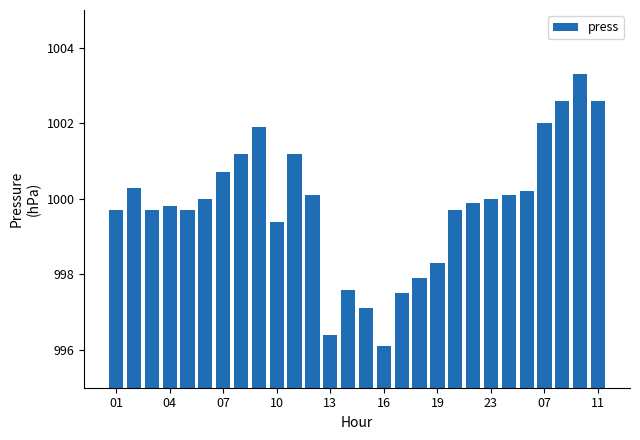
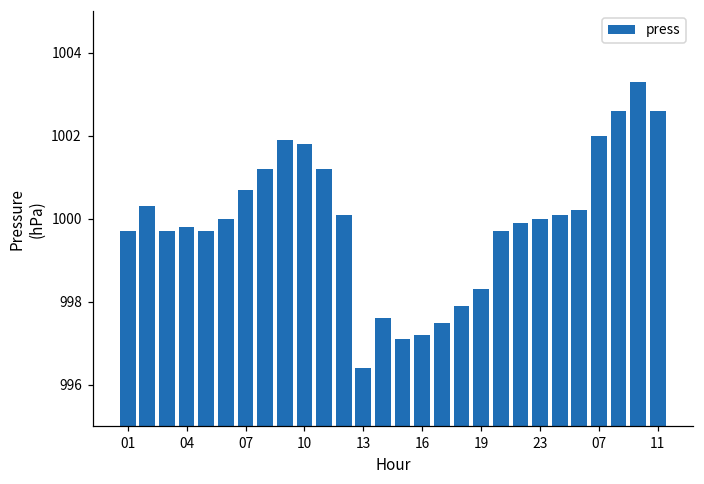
10: 999.4 -> 1001.8
16: 996.1 -> 997.2
